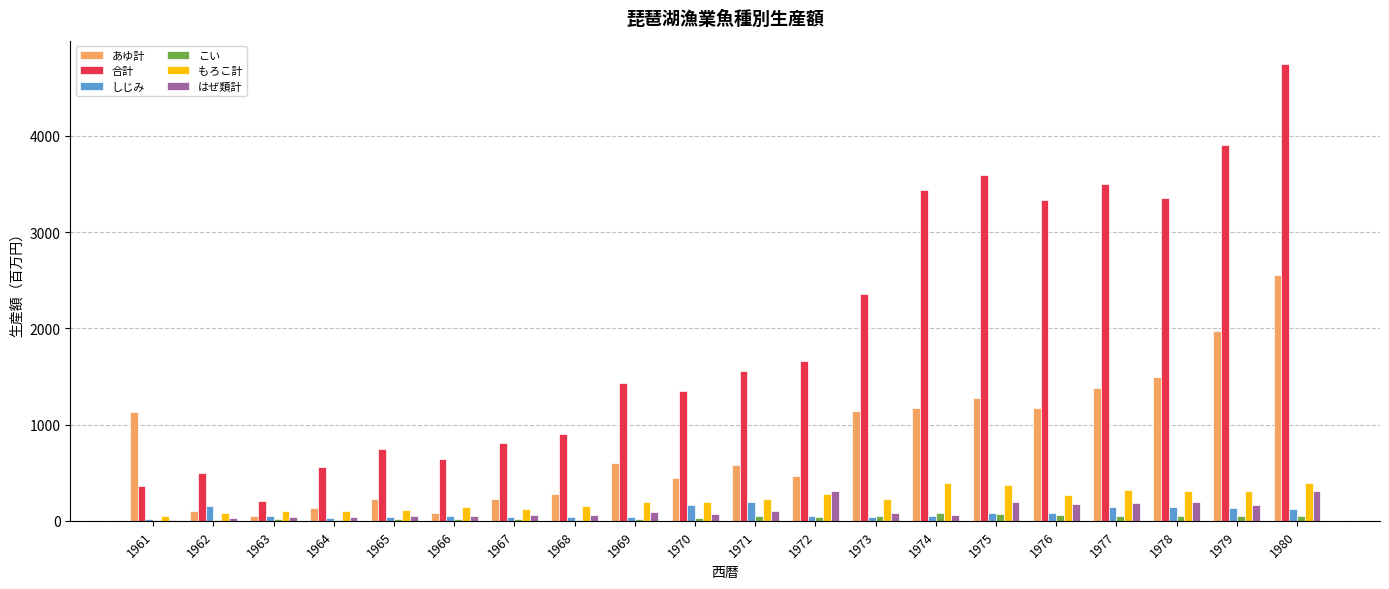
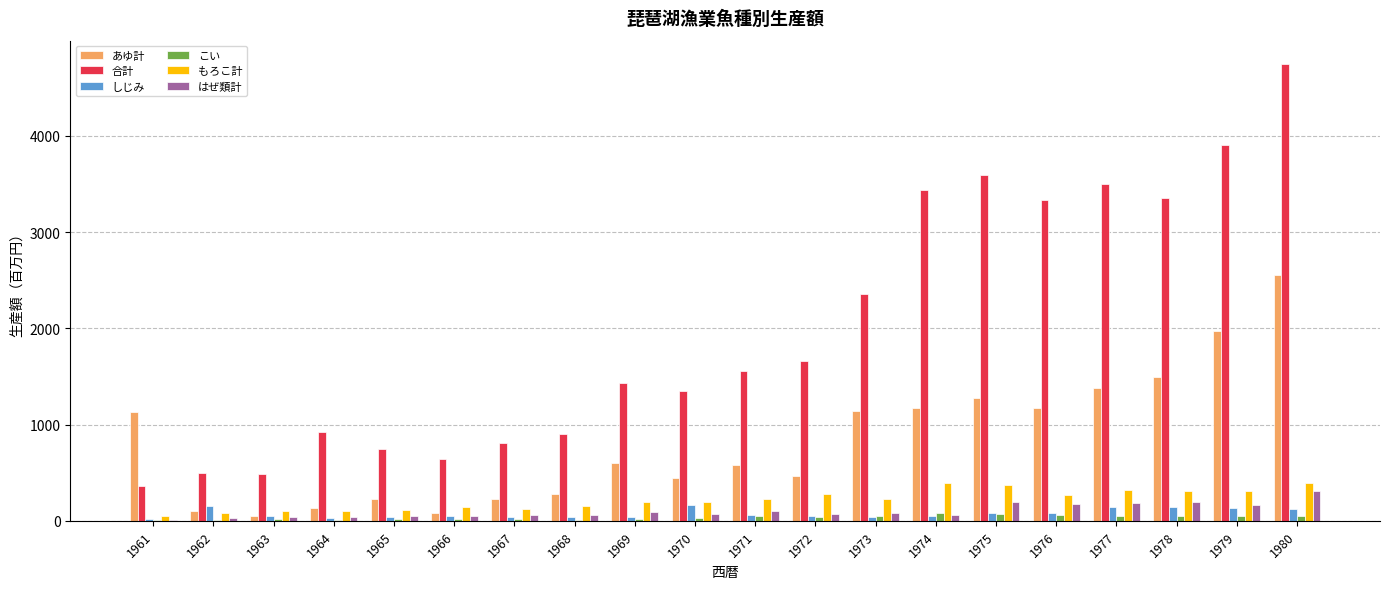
合計, 1963: 200 -> 500
合計, 1964: 600 -> 900
しじみ, 1971: 200 -> 100
はぜ類計, 1972: 300 -> 100
